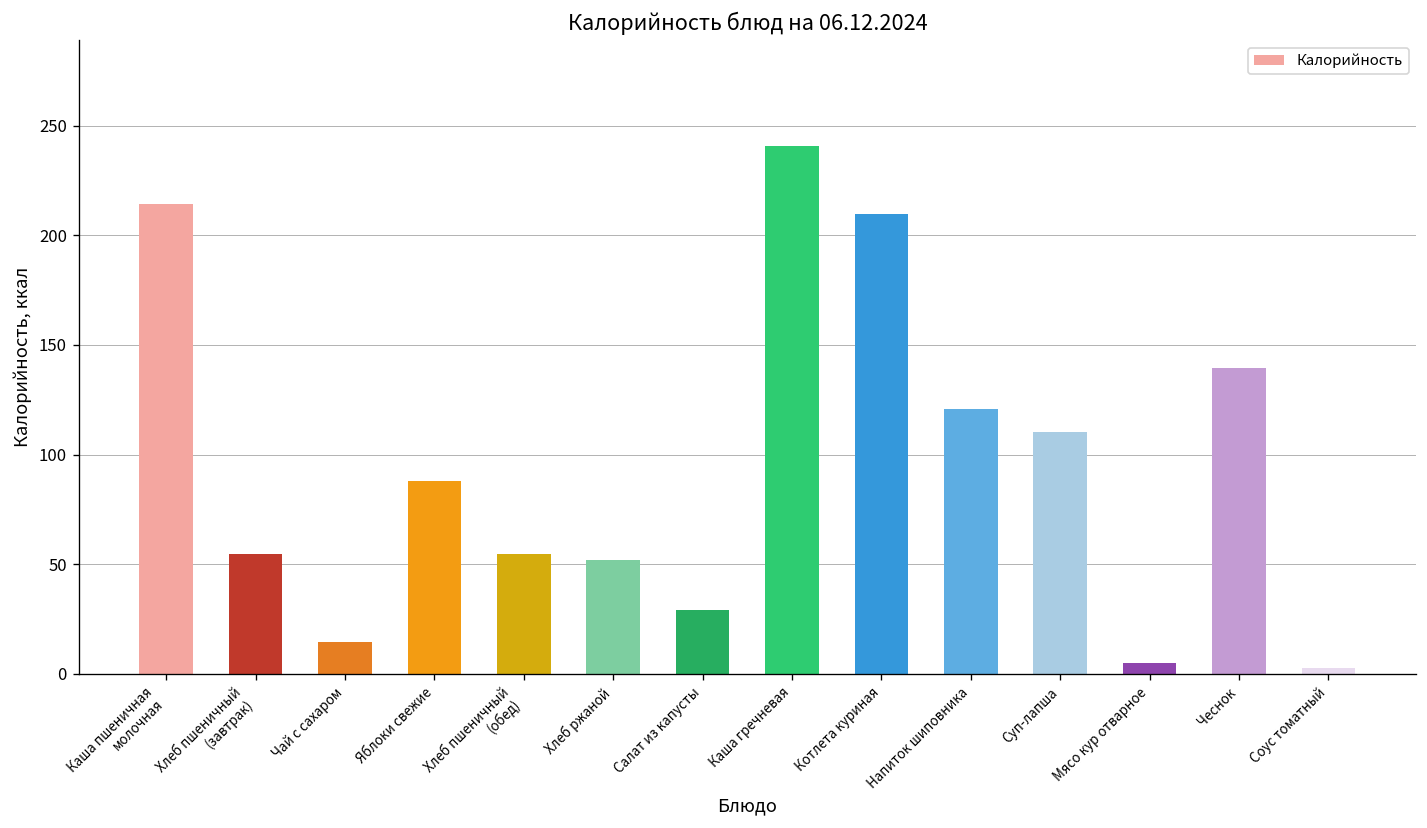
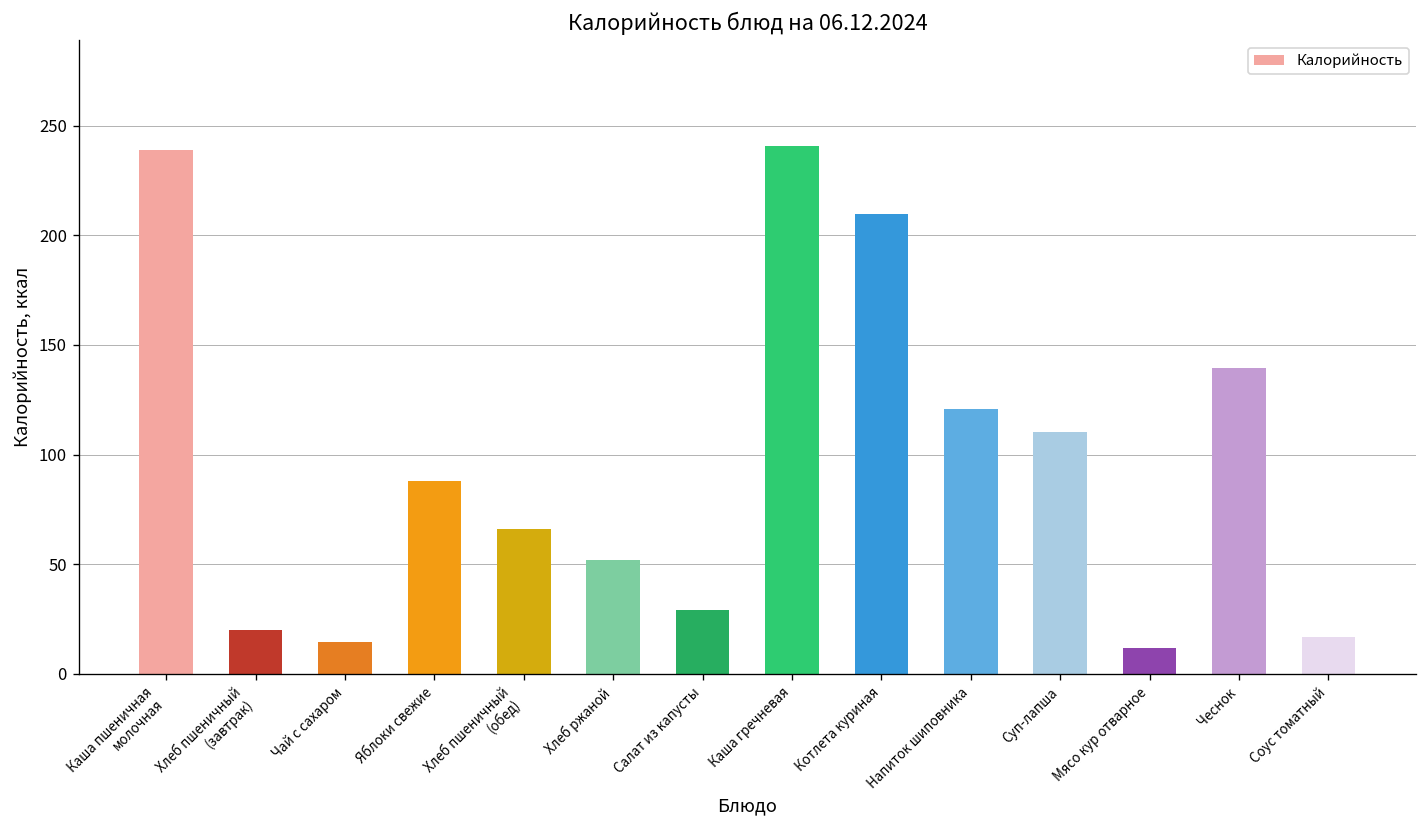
Каша пшеничная молочная: 214 -> 239
Хлеб пшеничный (завтрак): 55 -> 20
Хлеб пшеничный (обед): 55 -> 66
Мясо кур отварное: 5 -> 12
Соус томатный: 3 -> 17
